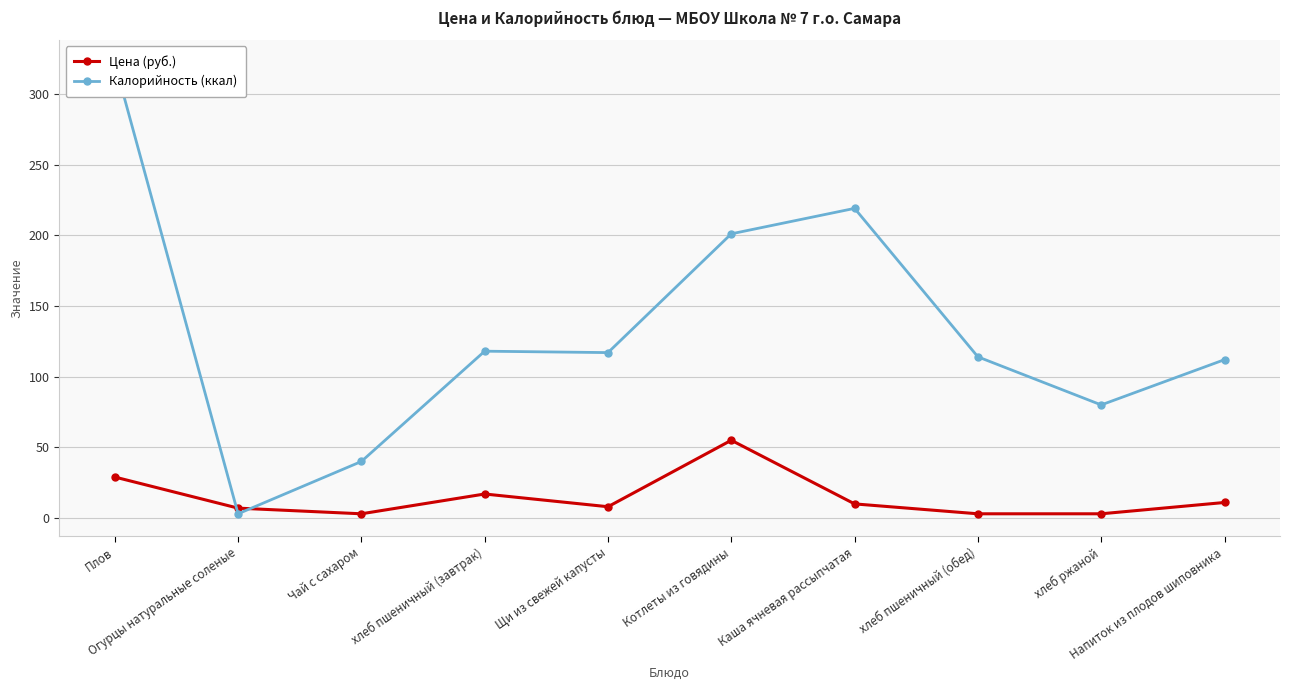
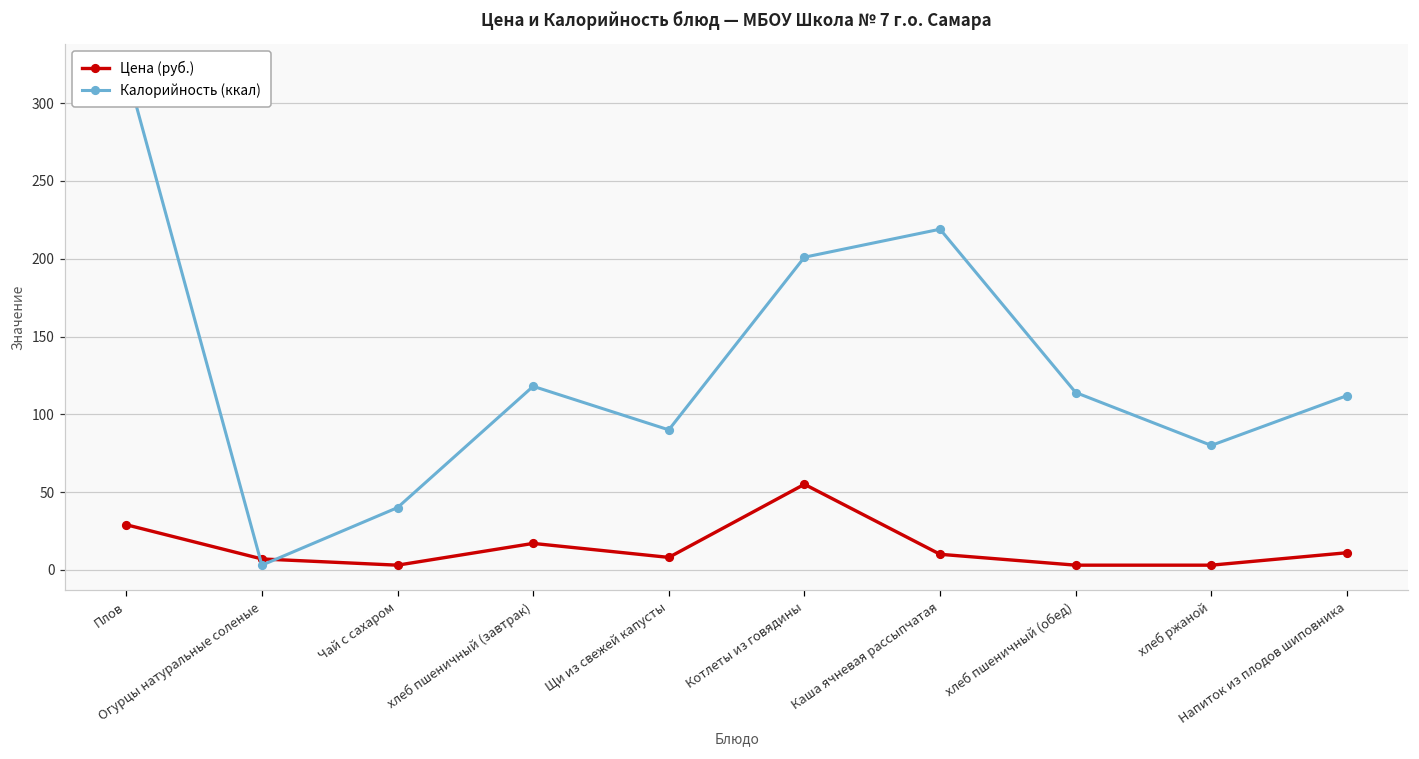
Калорийность (ккал), Щи из свежей капусты: 117 -> 90
